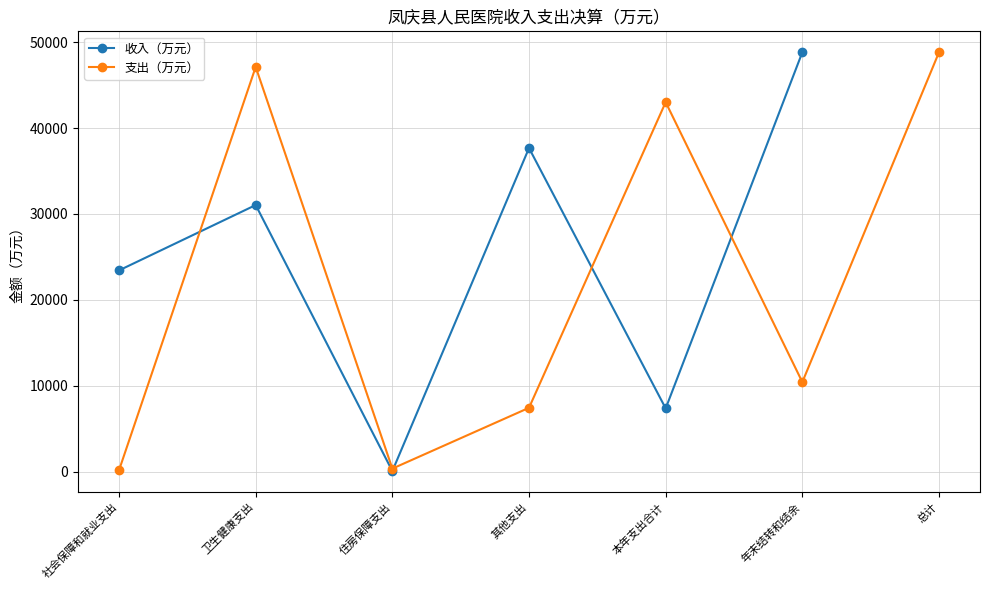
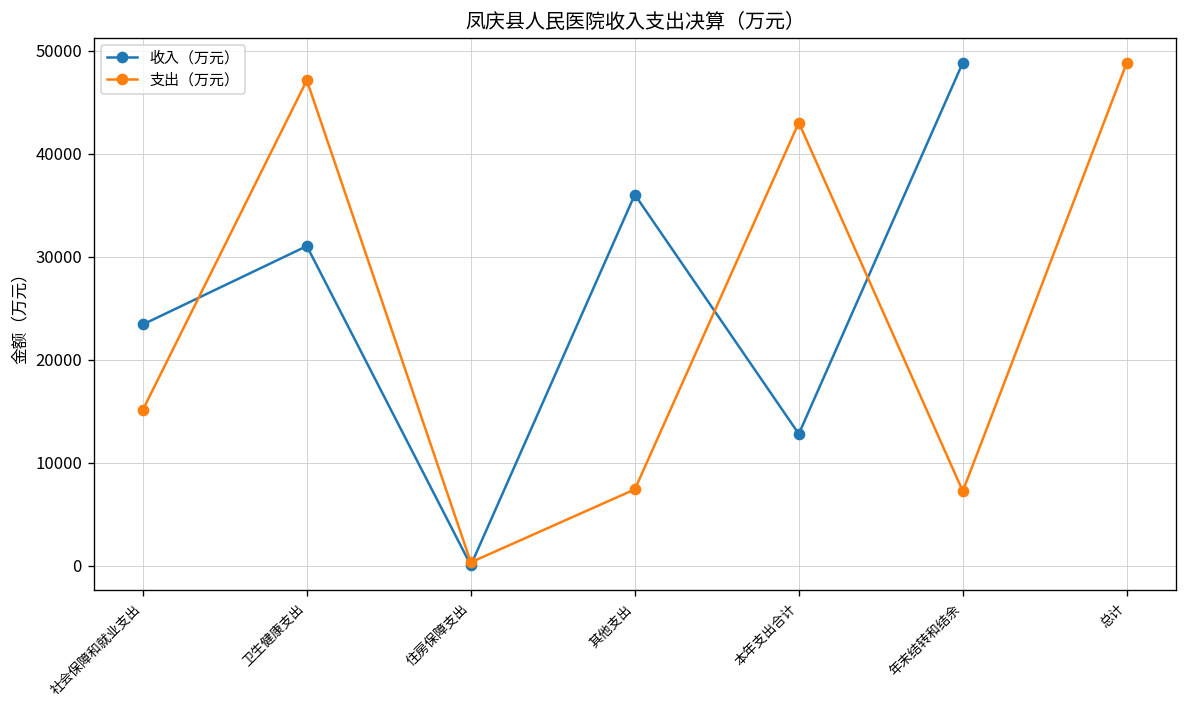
支出（万元）, 社会保障和就业支出: 0 -> 15000
收入（万元）, 其他支出: 38000 -> 36000
收入（万元）, 本年支出合计: 7000 -> 13000
支出（万元）, 年末结转和结余: 10000 -> 7000
